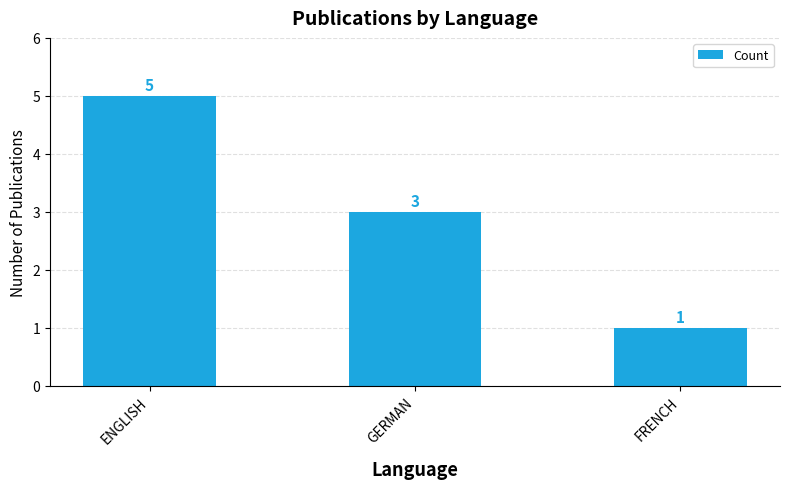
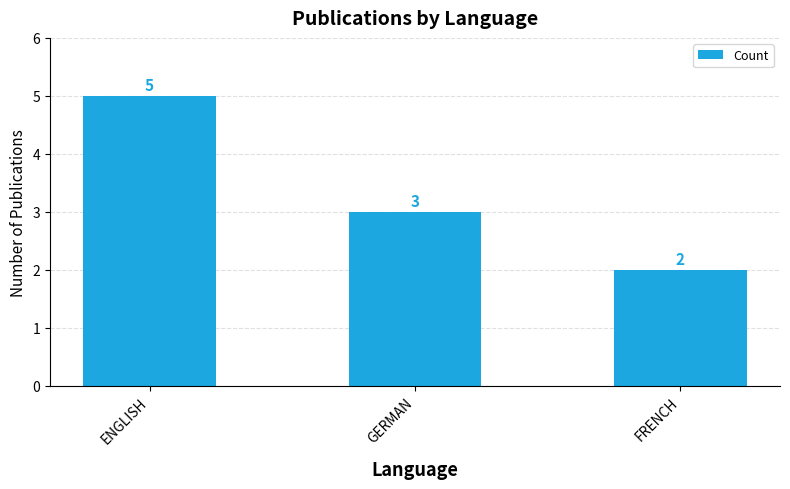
FRENCH: 1 -> 2
